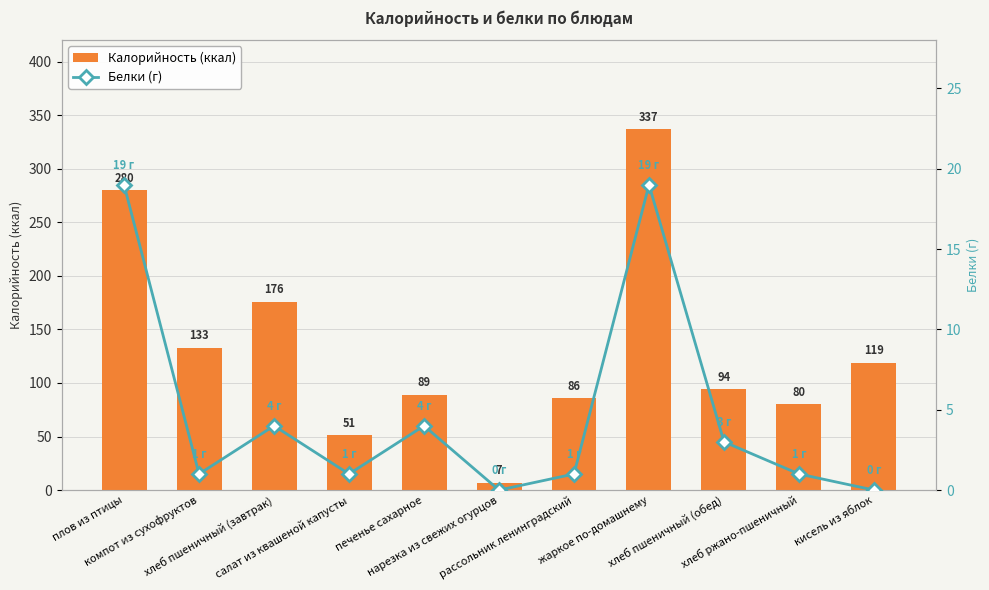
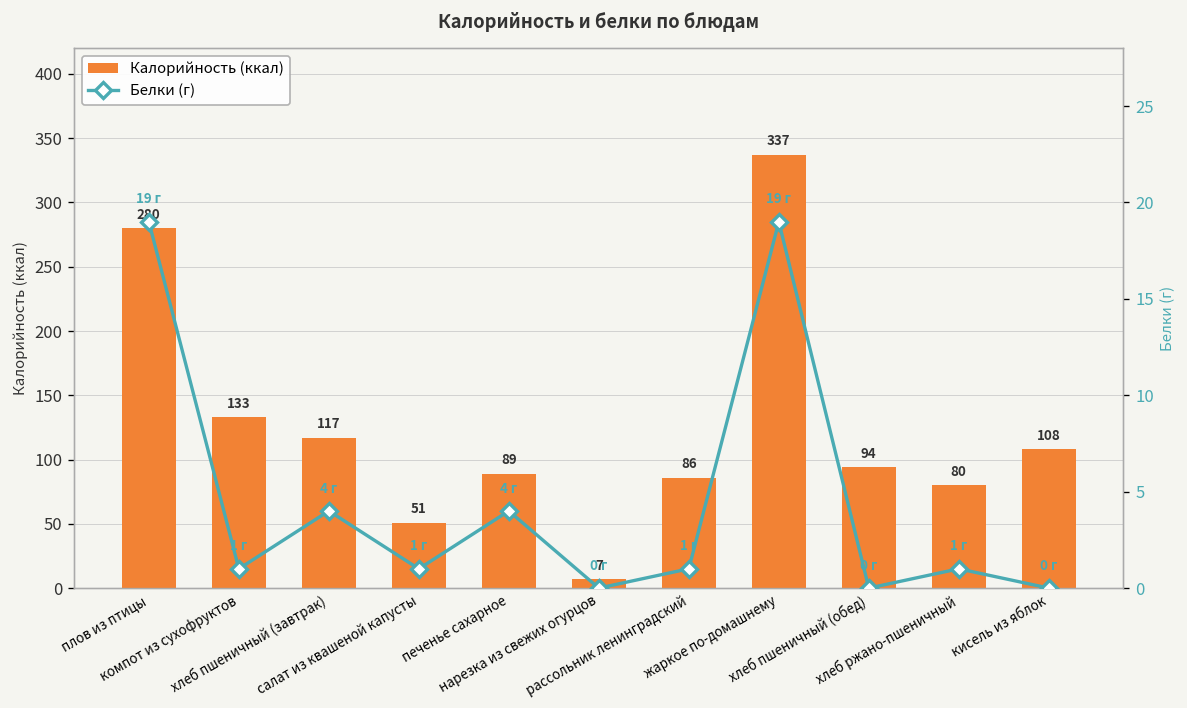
Калорийность (ккал), хлеб пшеничный (завтрак): 176 -> 117
Калорийность (ккал), кисель из яблок: 119 -> 108
Белки (г), хлеб пшеничный (обед): 3 -> 0
